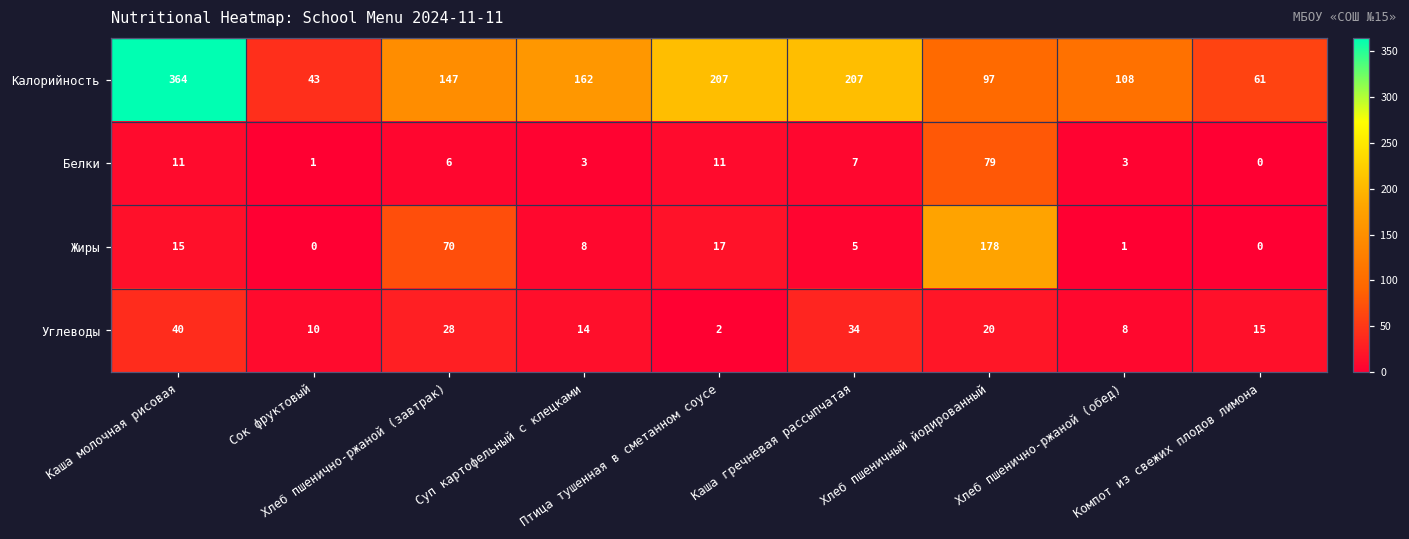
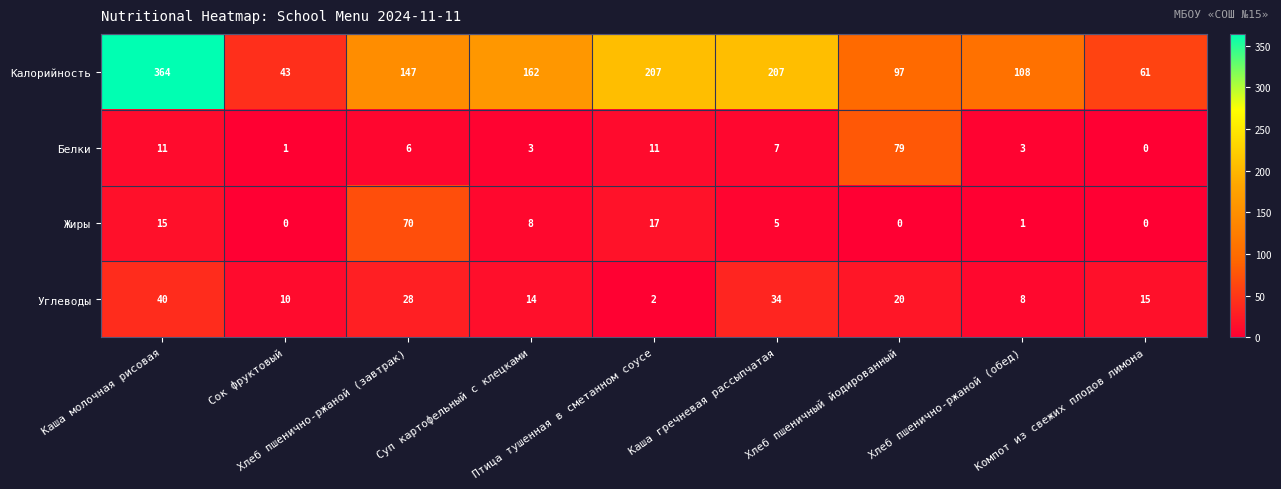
Жиры, Хлеб пшеничный йодированный: 178 -> 0
